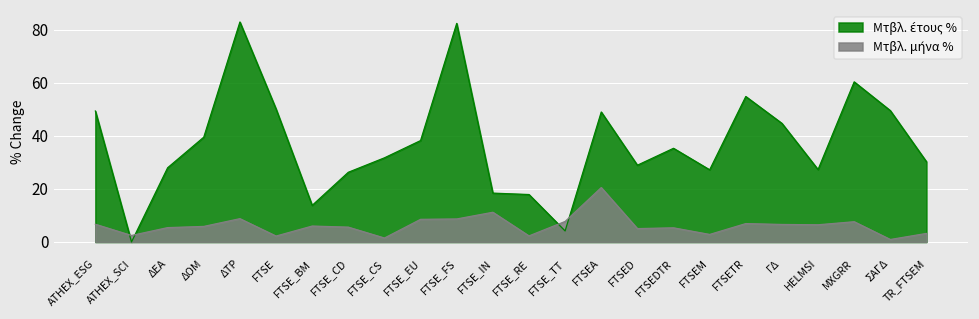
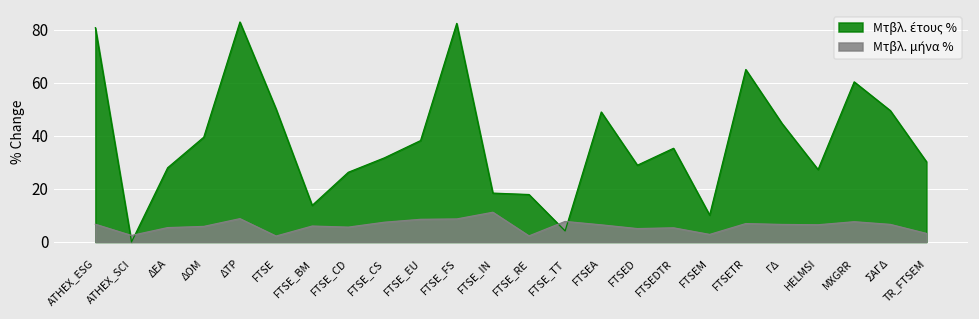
Μτβλ. έτους %, ATHEX_ESG: 49 -> 81
Μτβλ. μήνα %, FTSE_CS: 1 -> 7
Μτβλ. μήνα %, FTSEA: 20 -> 6
Μτβλ. έτους %, FTSEM: 27 -> 10
Μτβλ. έτους %, FTSETR: 55 -> 65
Μτβλ. μήνα %, ΣΑΓΔ: 1 -> 7
